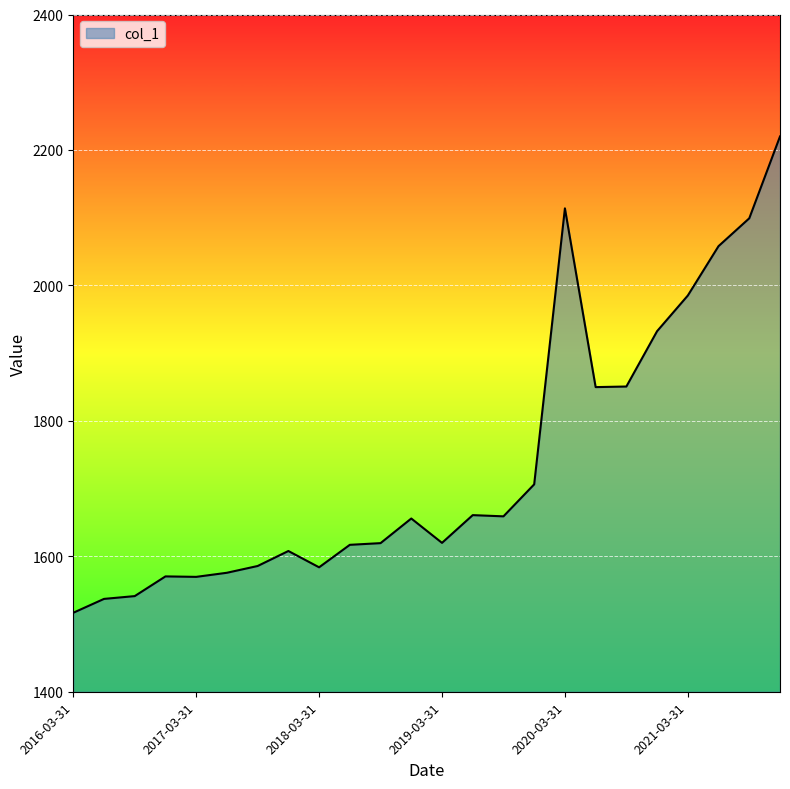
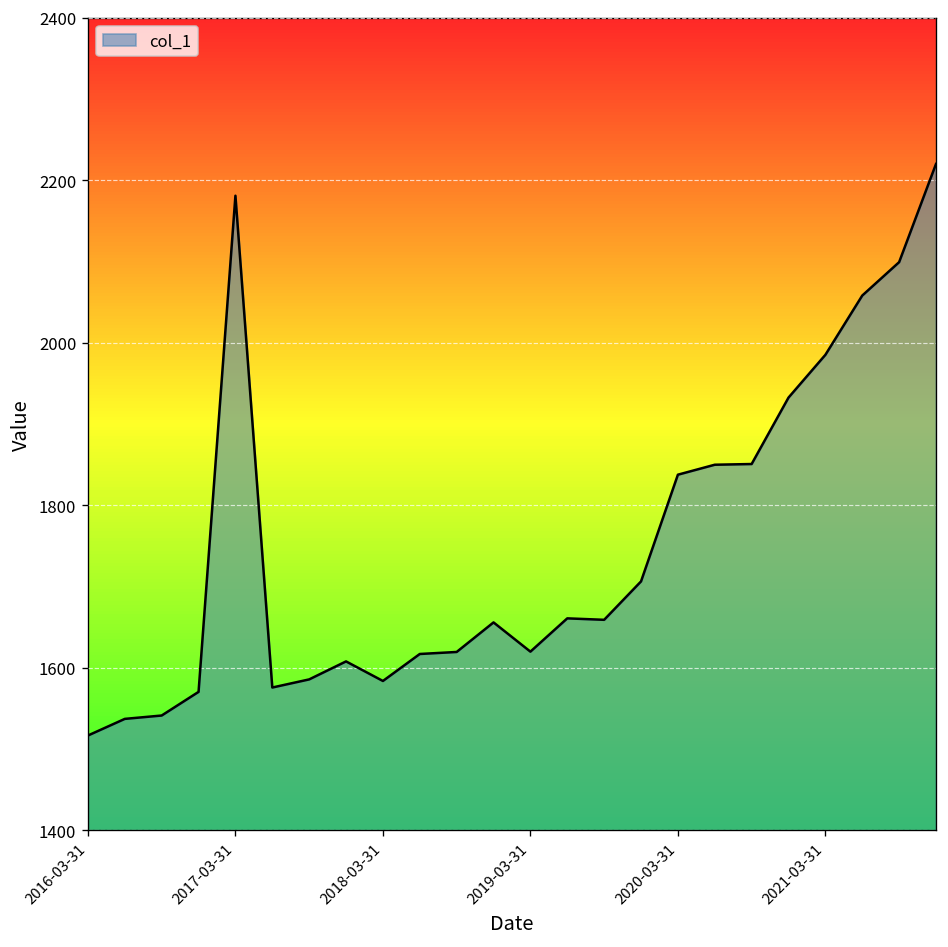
2017-03-31: 1570 -> 2180
2020-03-31: 2110 -> 1840
